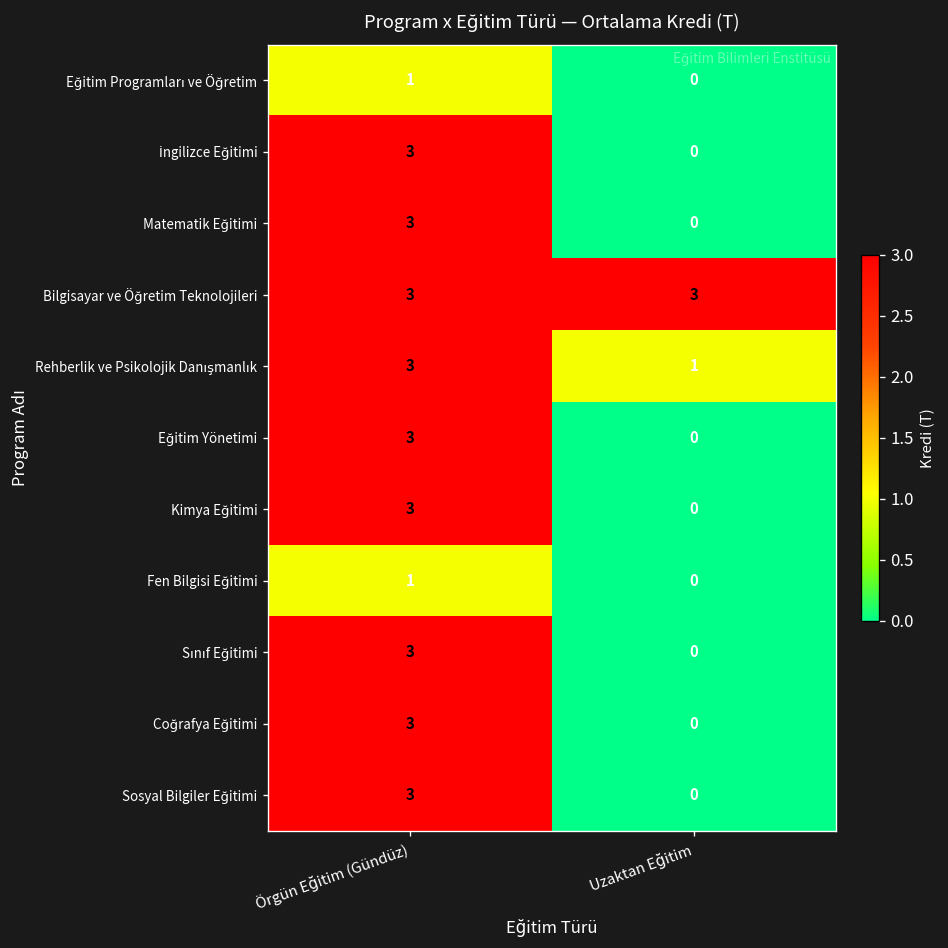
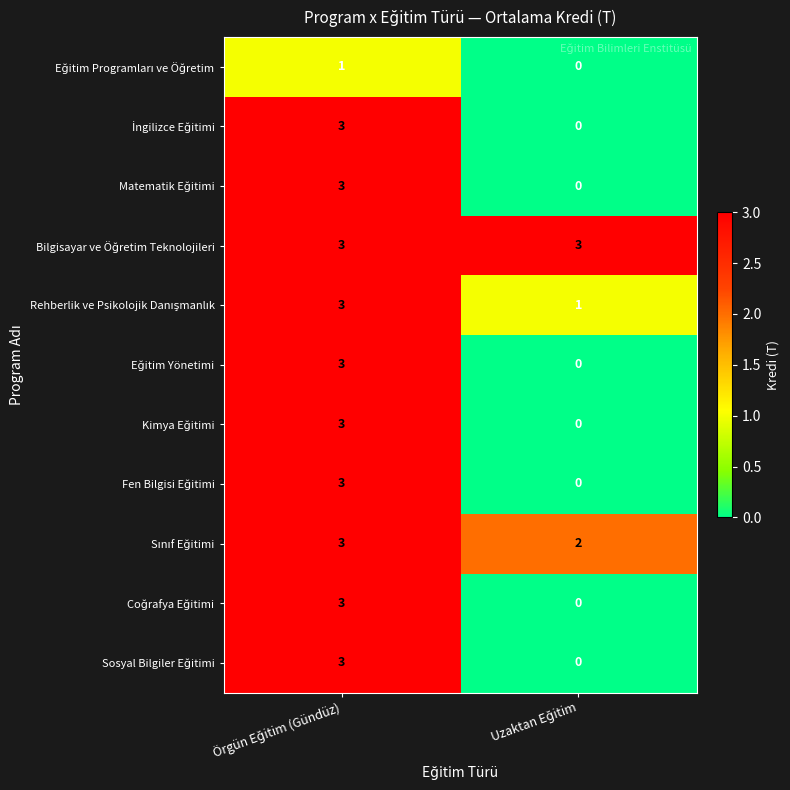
Fen Bilgisi Eğitimi, Örgün Eğitim (Gündüz): 1 -> 3
Sınıf Eğitimi, Uzaktan Eğitim: 0 -> 2
